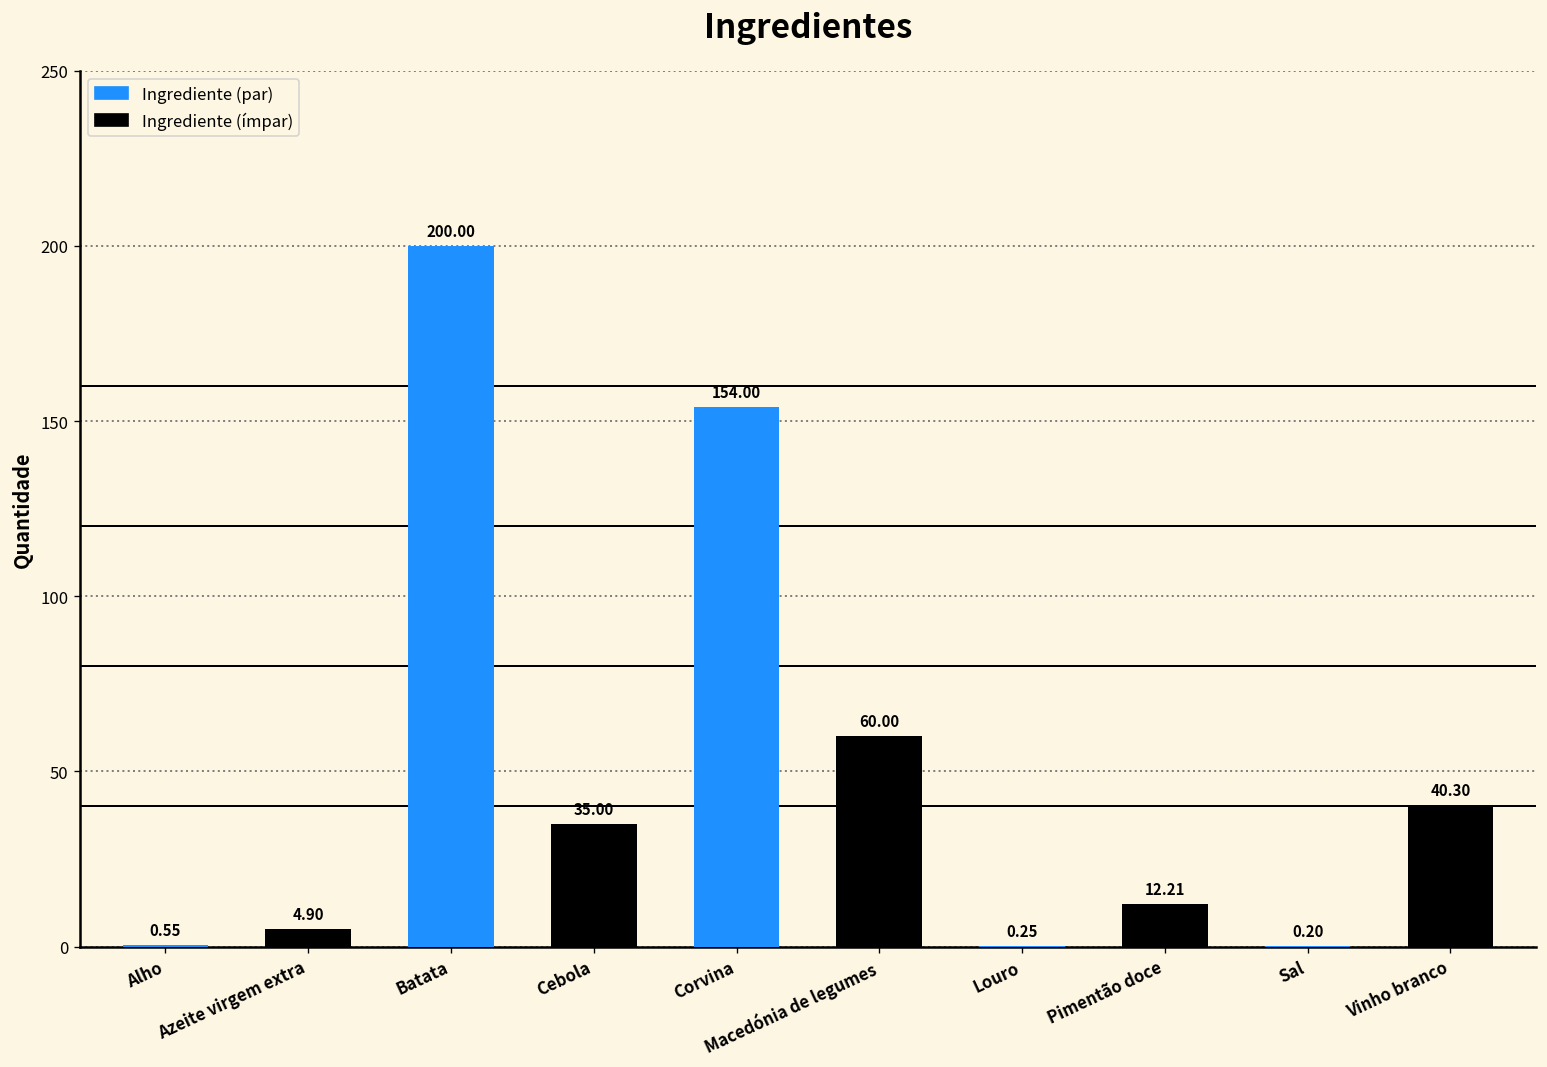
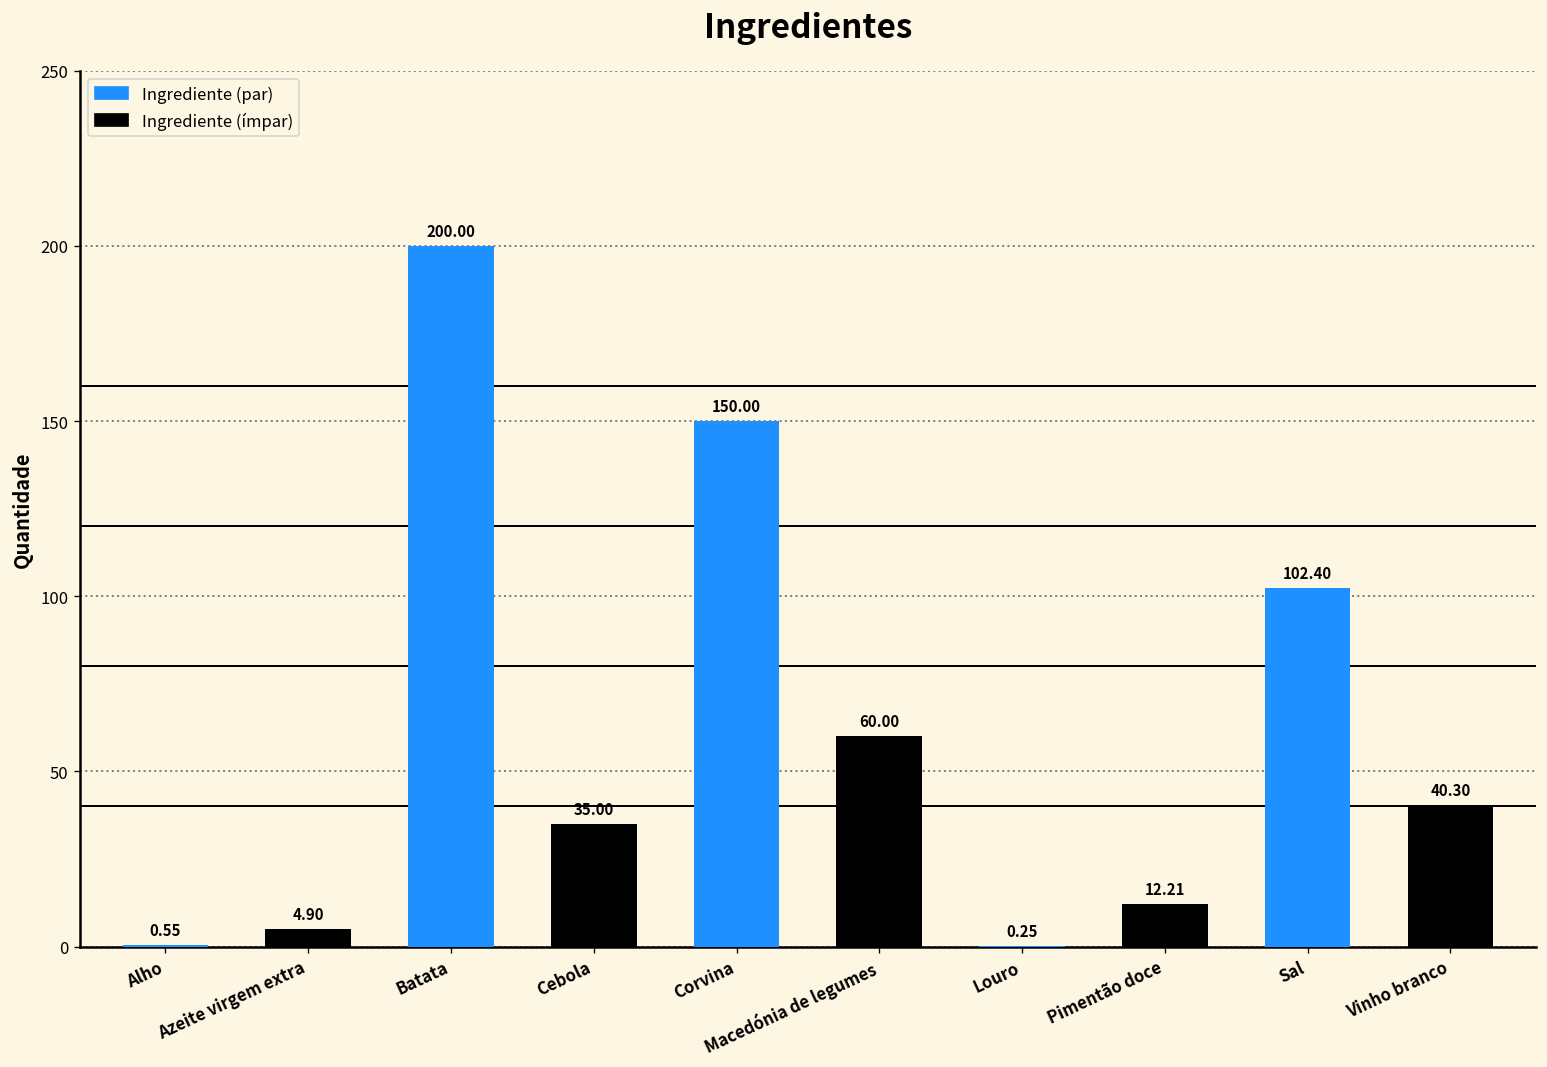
Corvina: 154.00 -> 150.00
Sal: 0.20 -> 102.40
